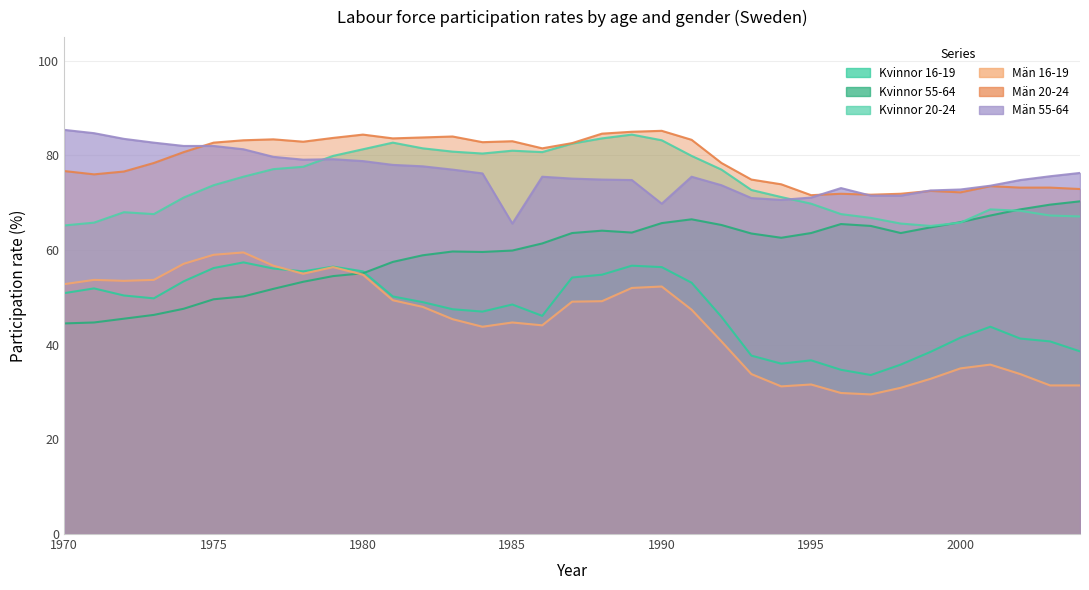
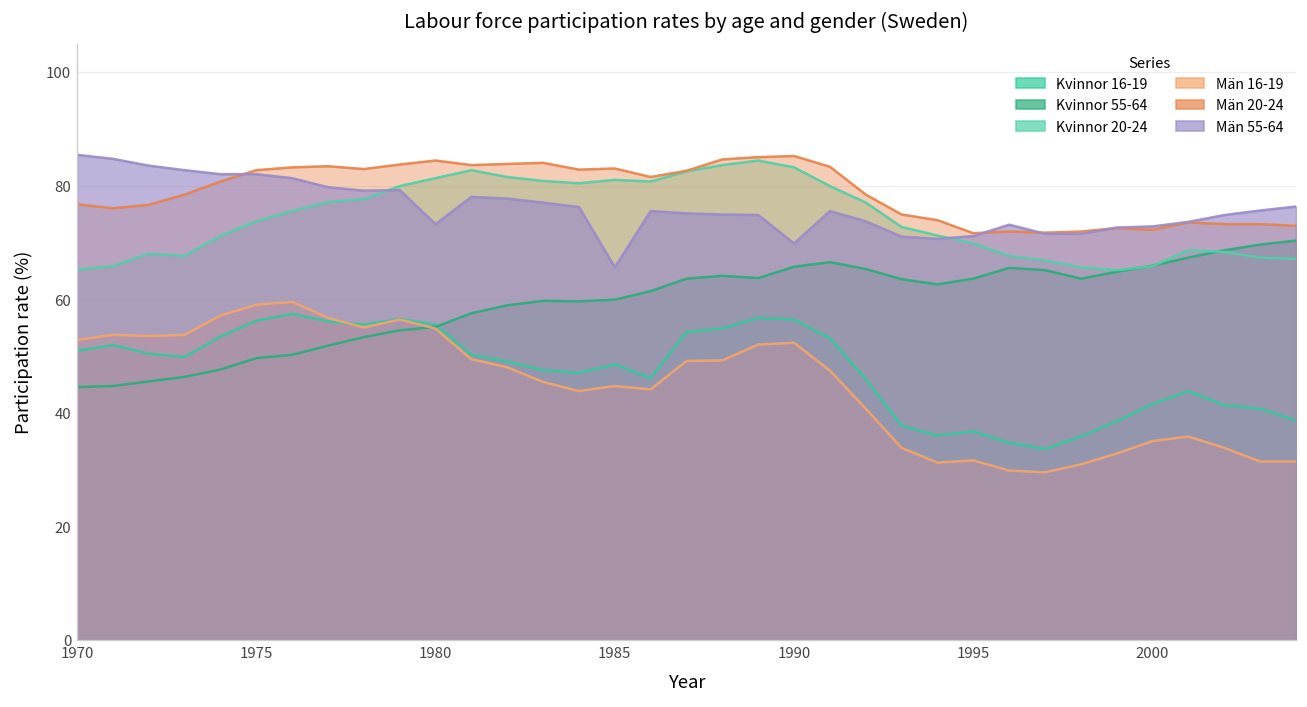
Män 55-64, 1980: 79 -> 73
